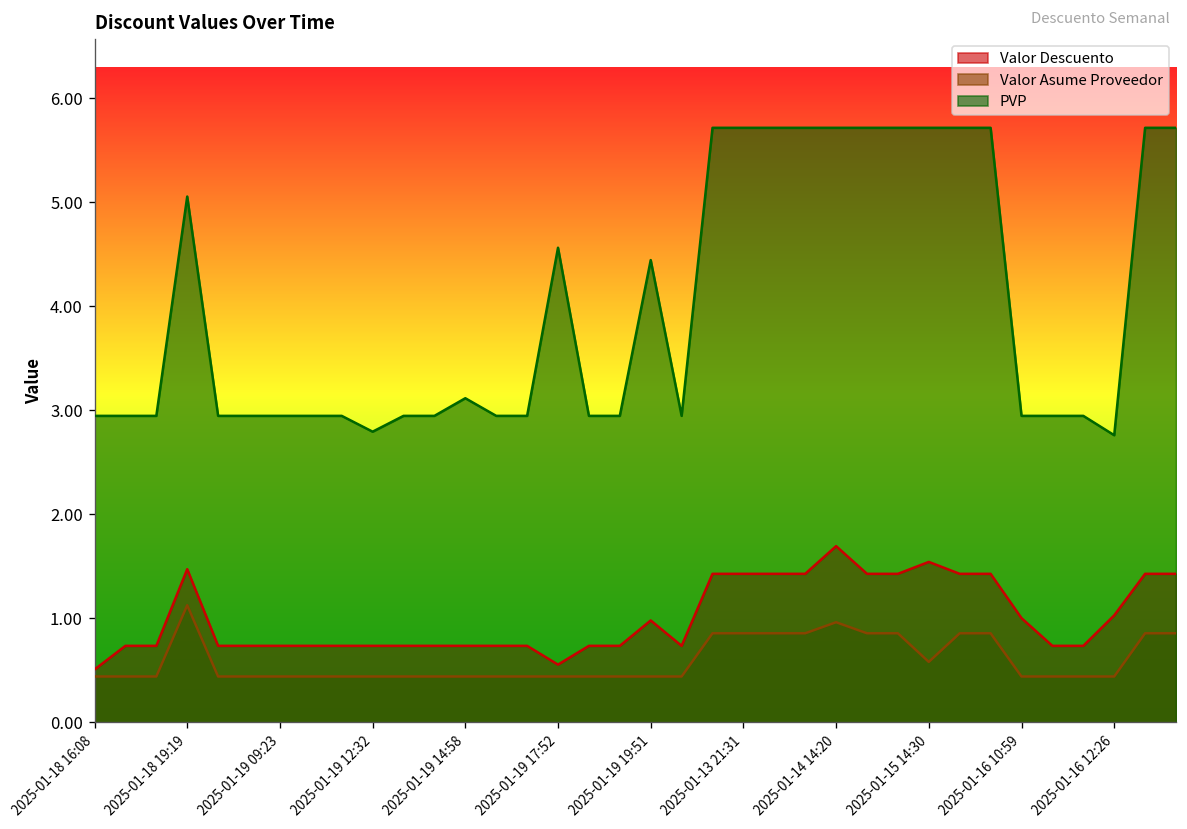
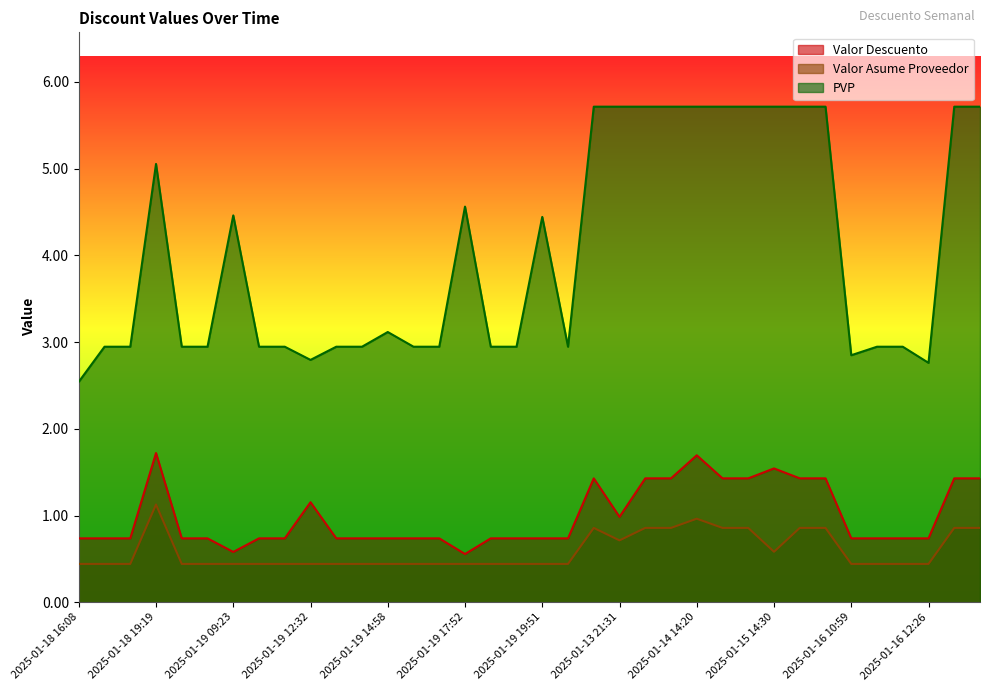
Valor Descuento, 2025-01-18 16:08: 0.5 -> 0.7
PVP, 2025-01-18 16:08: 2.9 -> 2.5
Valor Descuento, 2025-01-18 19:19: 1.5 -> 1.7
Valor Descuento, 2025-01-19 09:23: 0.7 -> 0.6
PVP, 2025-01-19 09:23: 2.9 -> 4.5
Valor Descuento, 2025-01-19 12:32: 0.7 -> 1.2
Valor Descuento, 2025-01-19 19:51: 1.0 -> 0.7
Valor Descuento, 2025-01-13 21:31: 1.4 -> 1.0
Valor Asume Proveedor, 2025-01-13 21:31: 0.9 -> 0.7
Valor Descuento, 2025-01-16 10:59: 1.0 -> 0.7
PVP, 2025-01-16 10:59: 2.9 -> 2.8
Valor Descuento, 2025-01-16 12:26: 1.0 -> 0.7
